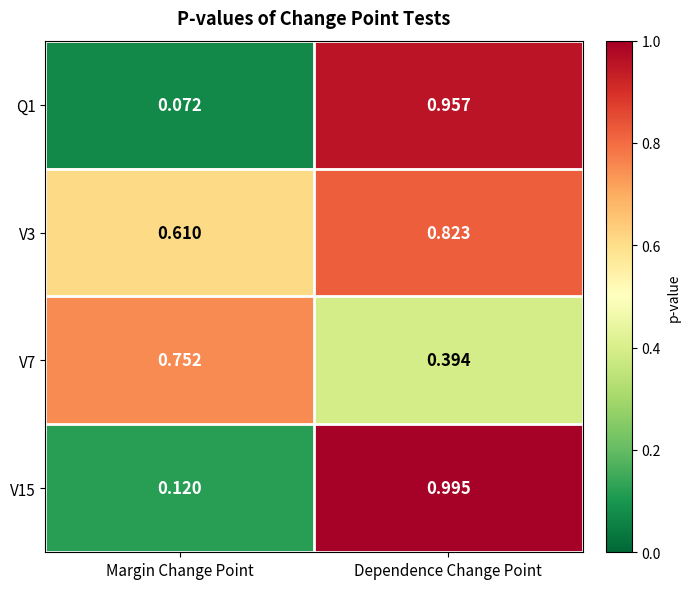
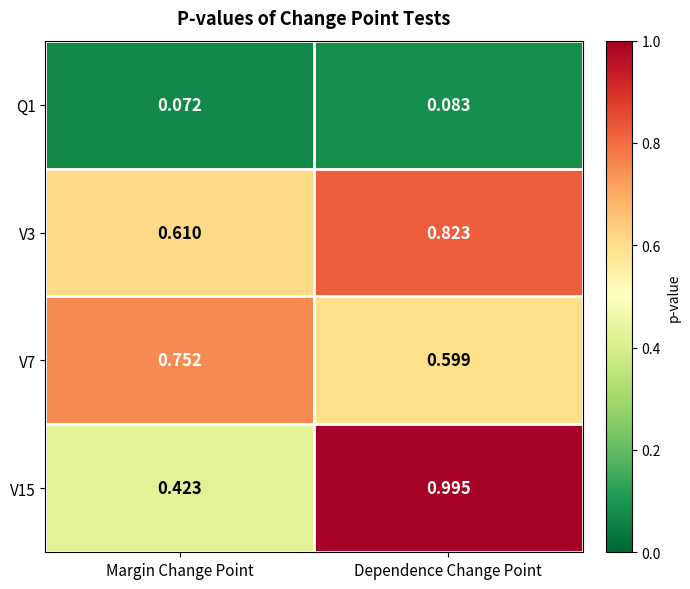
Q1, Dependence Change Point: 0.957 -> 0.083
V7, Dependence Change Point: 0.394 -> 0.599
V15, Margin Change Point: 0.120 -> 0.423
